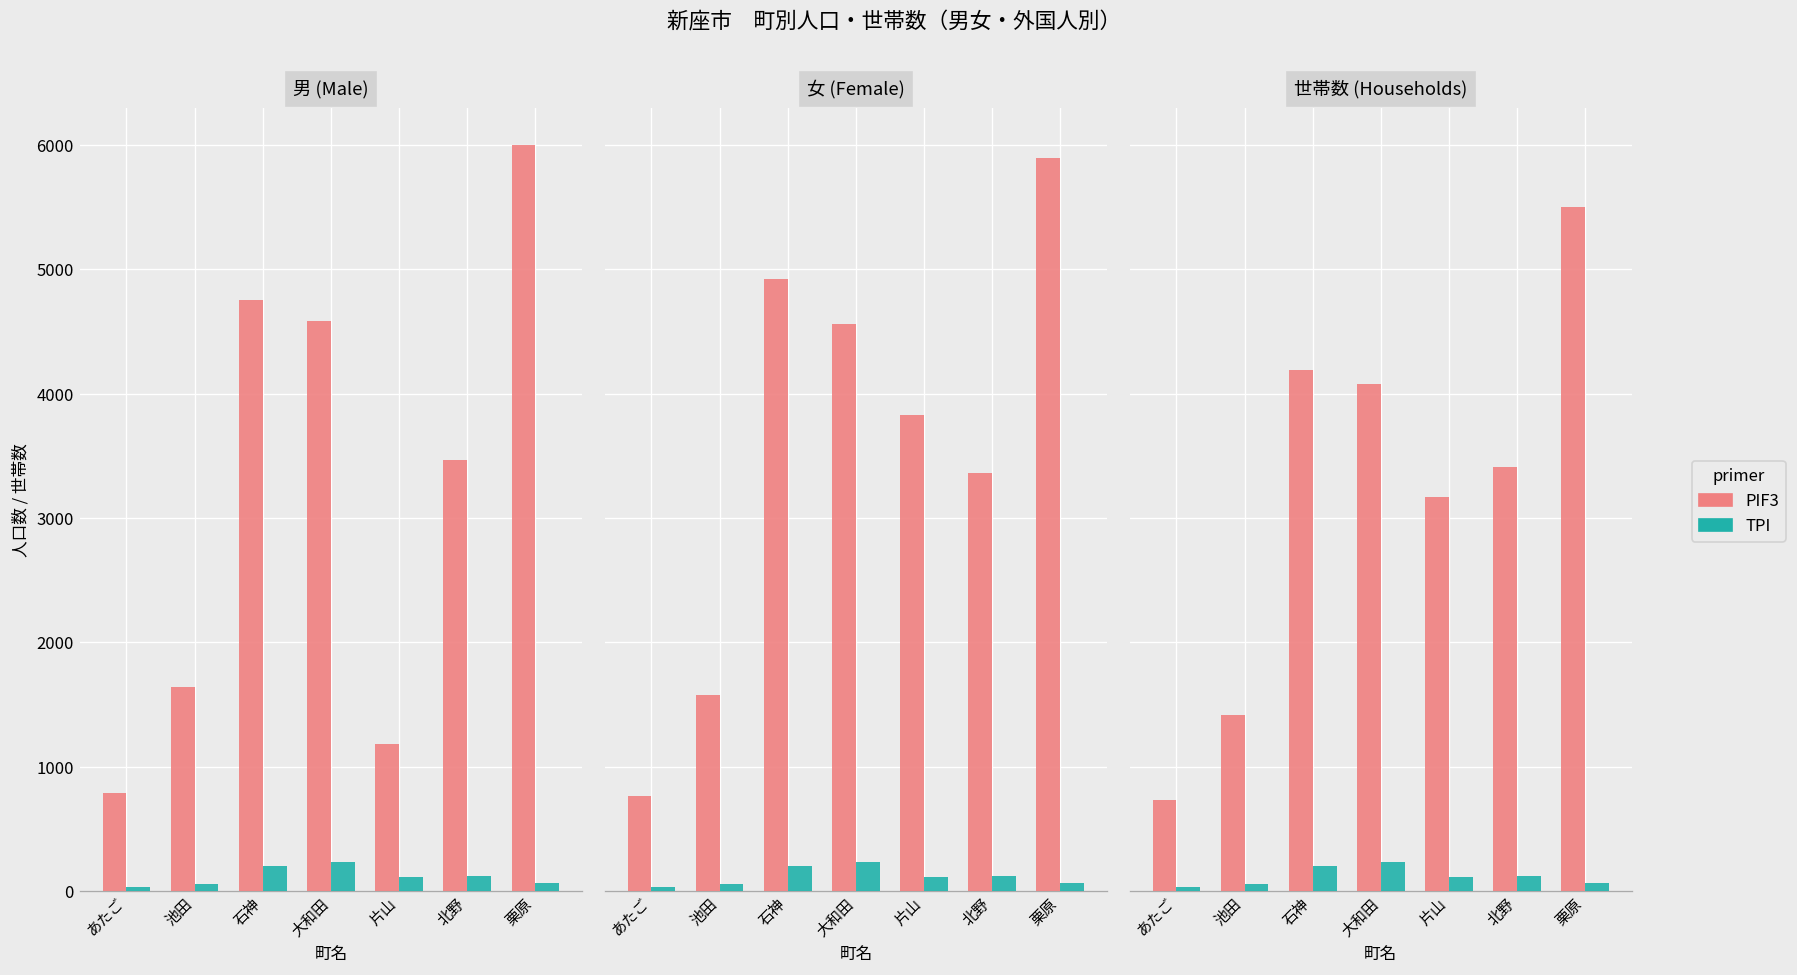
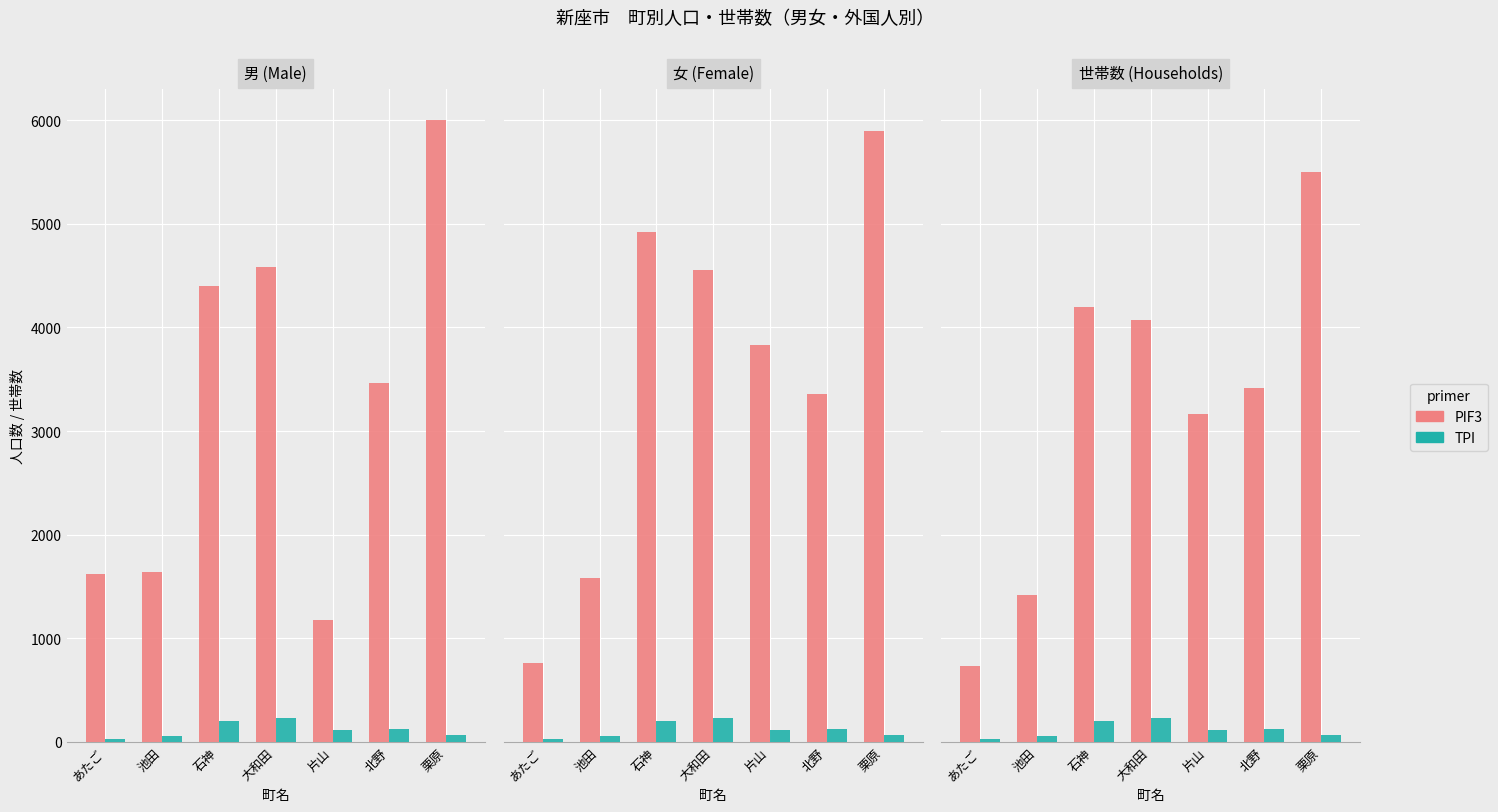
男 (Male), PIF3, あたご: 790 -> 1620
男 (Male), PIF3, 石神: 4750 -> 4400
